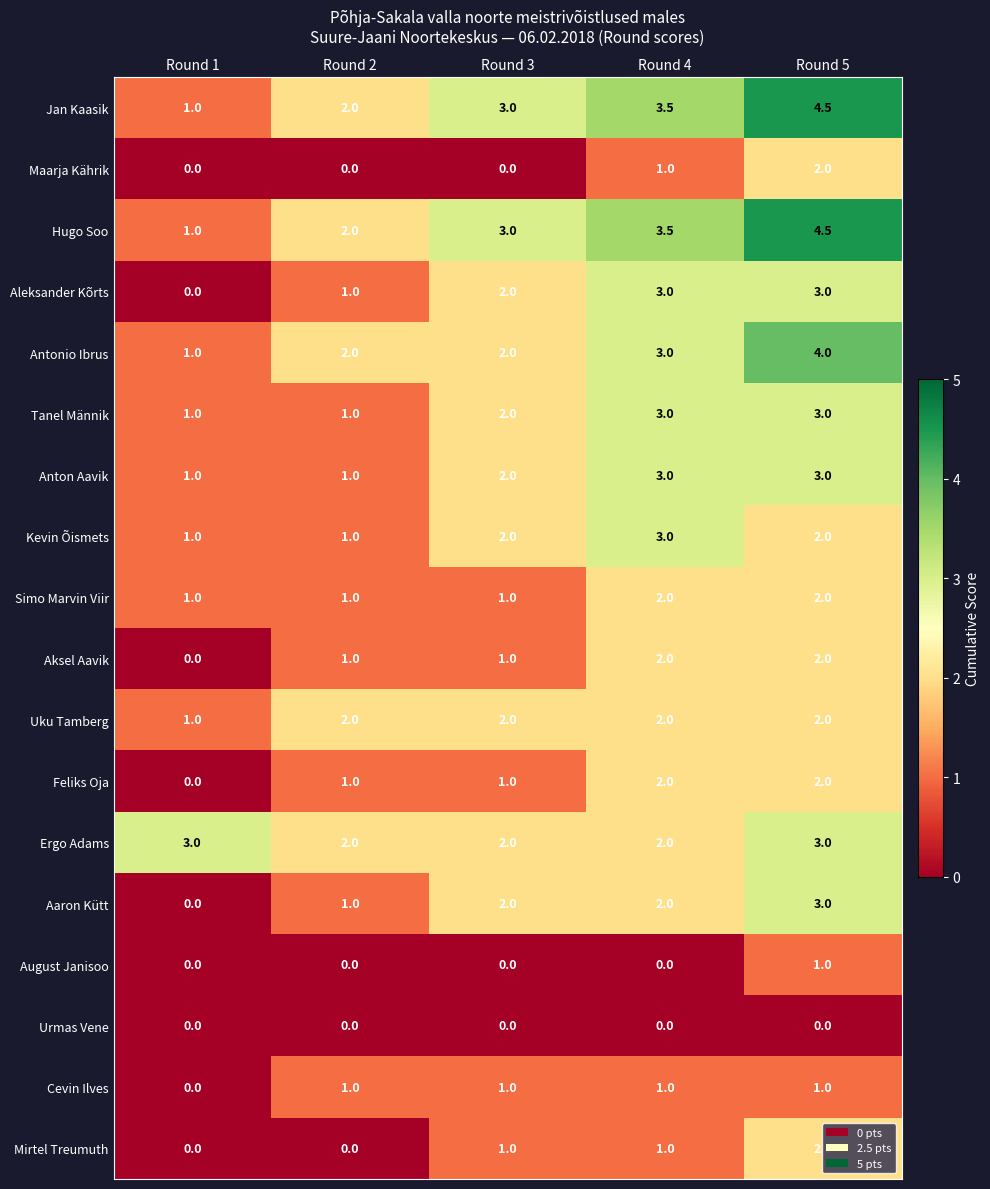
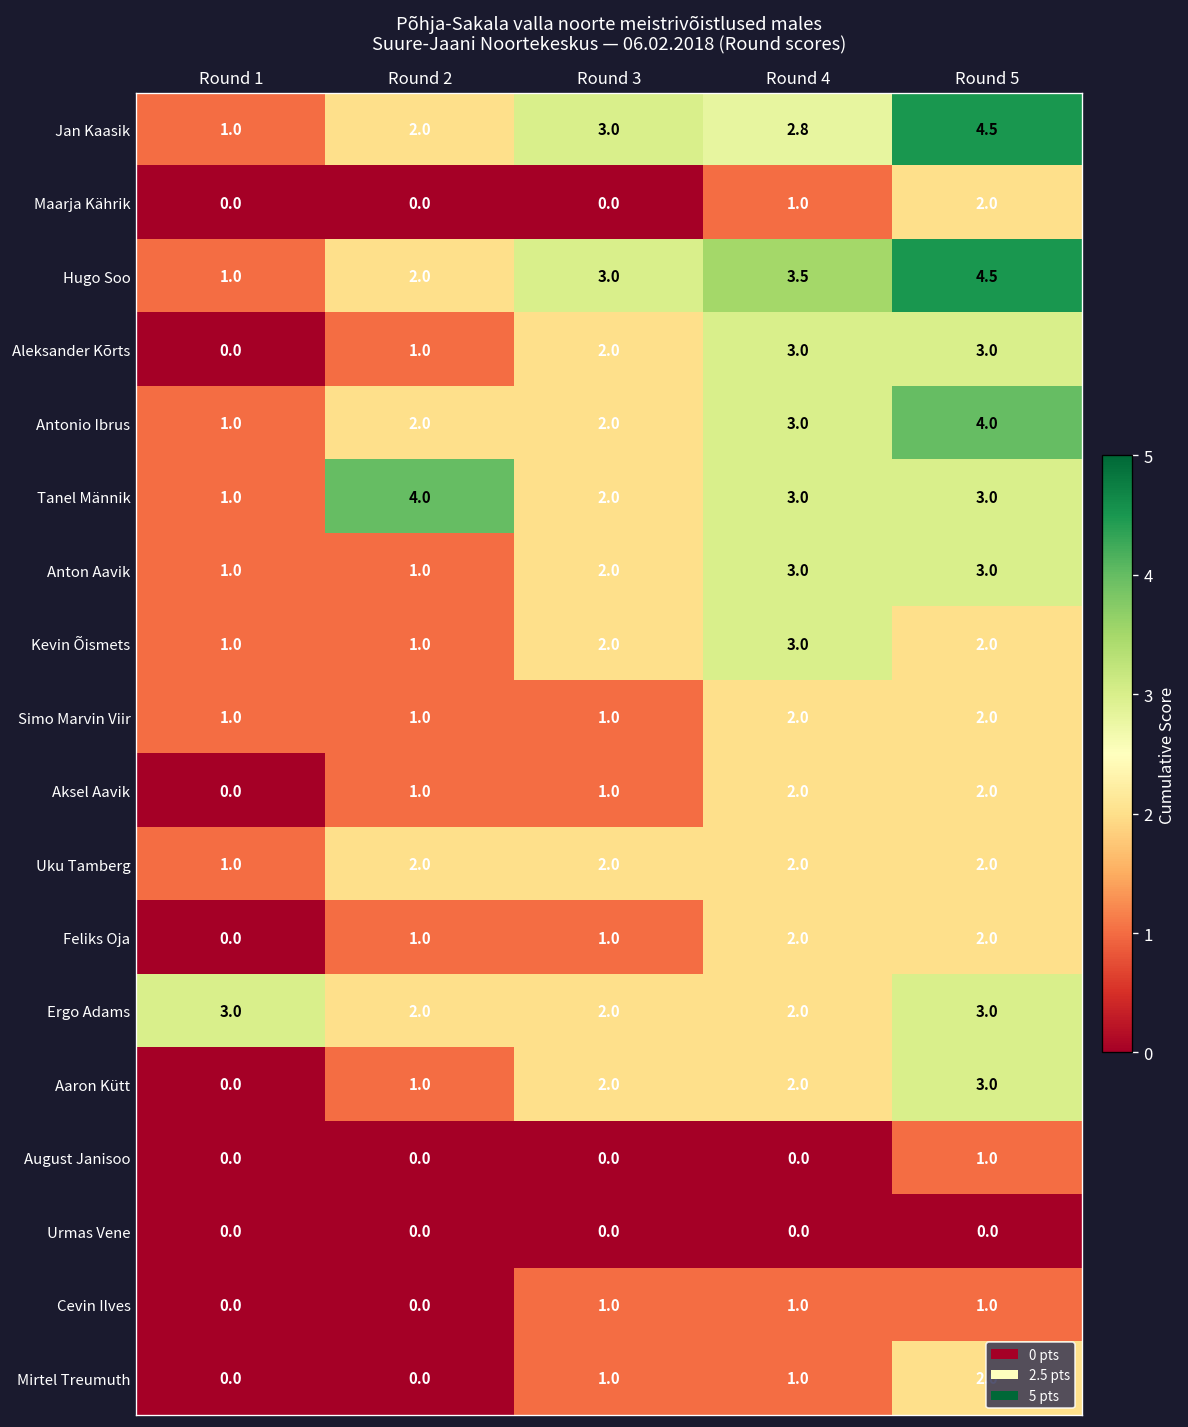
Jan Kaasik, Round 4: 3.5 -> 2.8
Tanel Männik, Round 2: 1.0 -> 4.0
Cevin Ilves, Round 2: 1.0 -> 0.0
